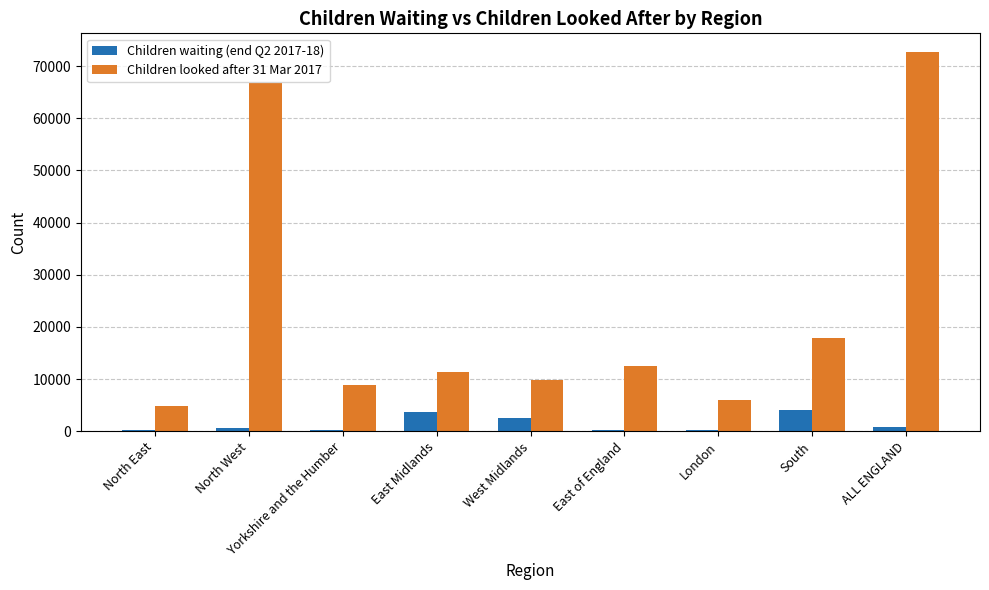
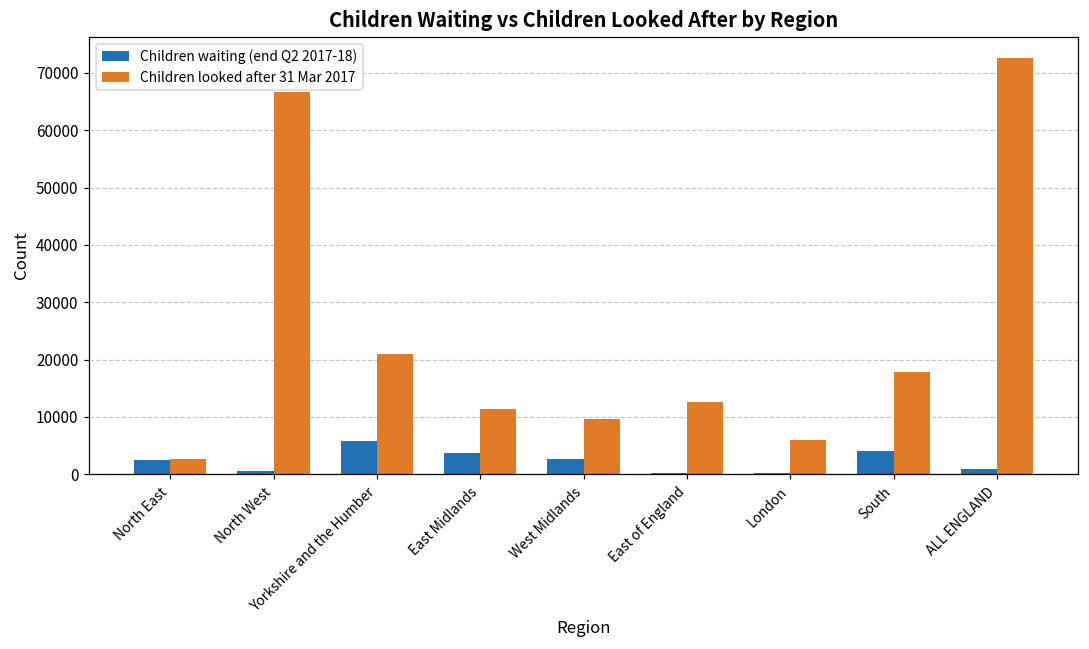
Children waiting (end Q2 2017-18), North East: 0 -> 3000
Children looked after 31 Mar 2017, North East: 5000 -> 3000
Children waiting (end Q2 2017-18), Yorkshire and the Humber: 0 -> 6000
Children looked after 31 Mar 2017, Yorkshire and the Humber: 9000 -> 21000
